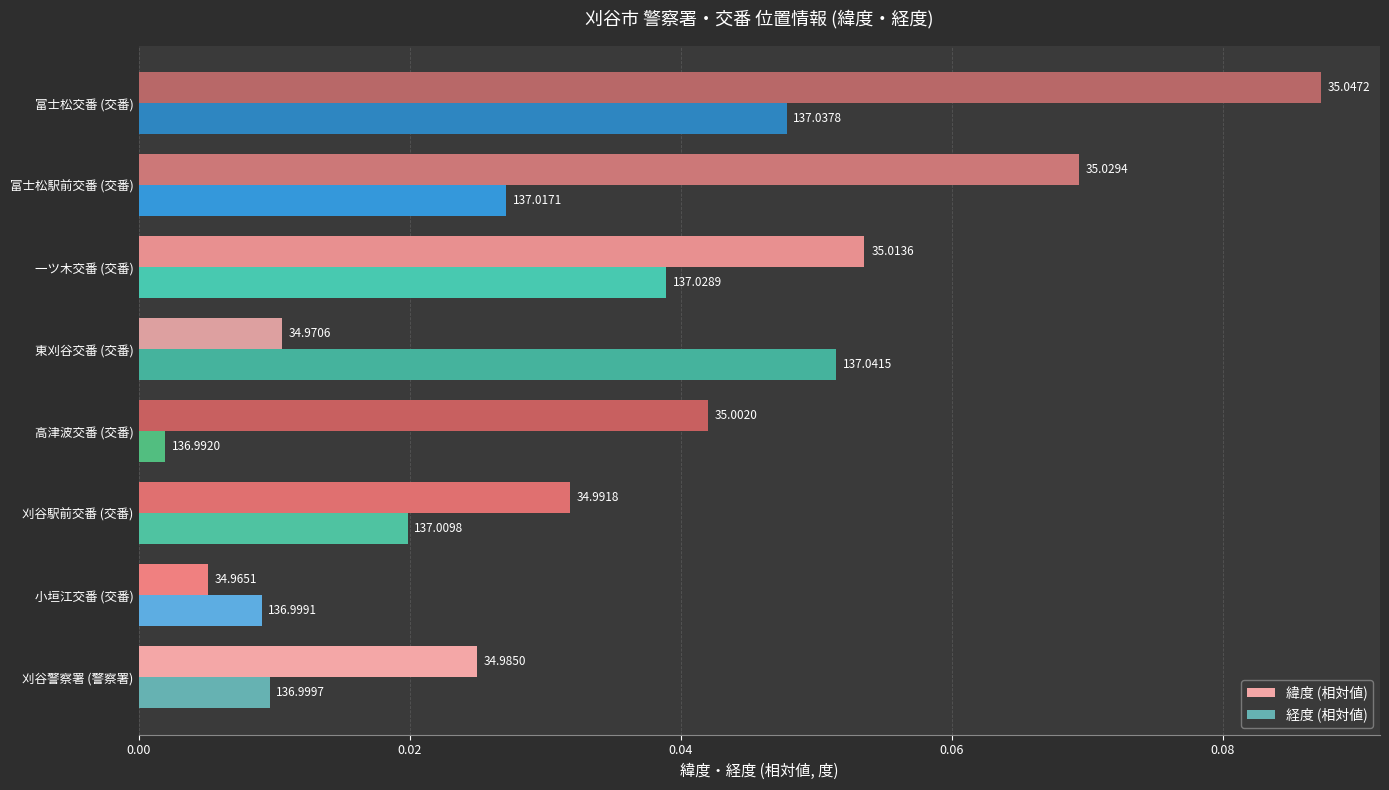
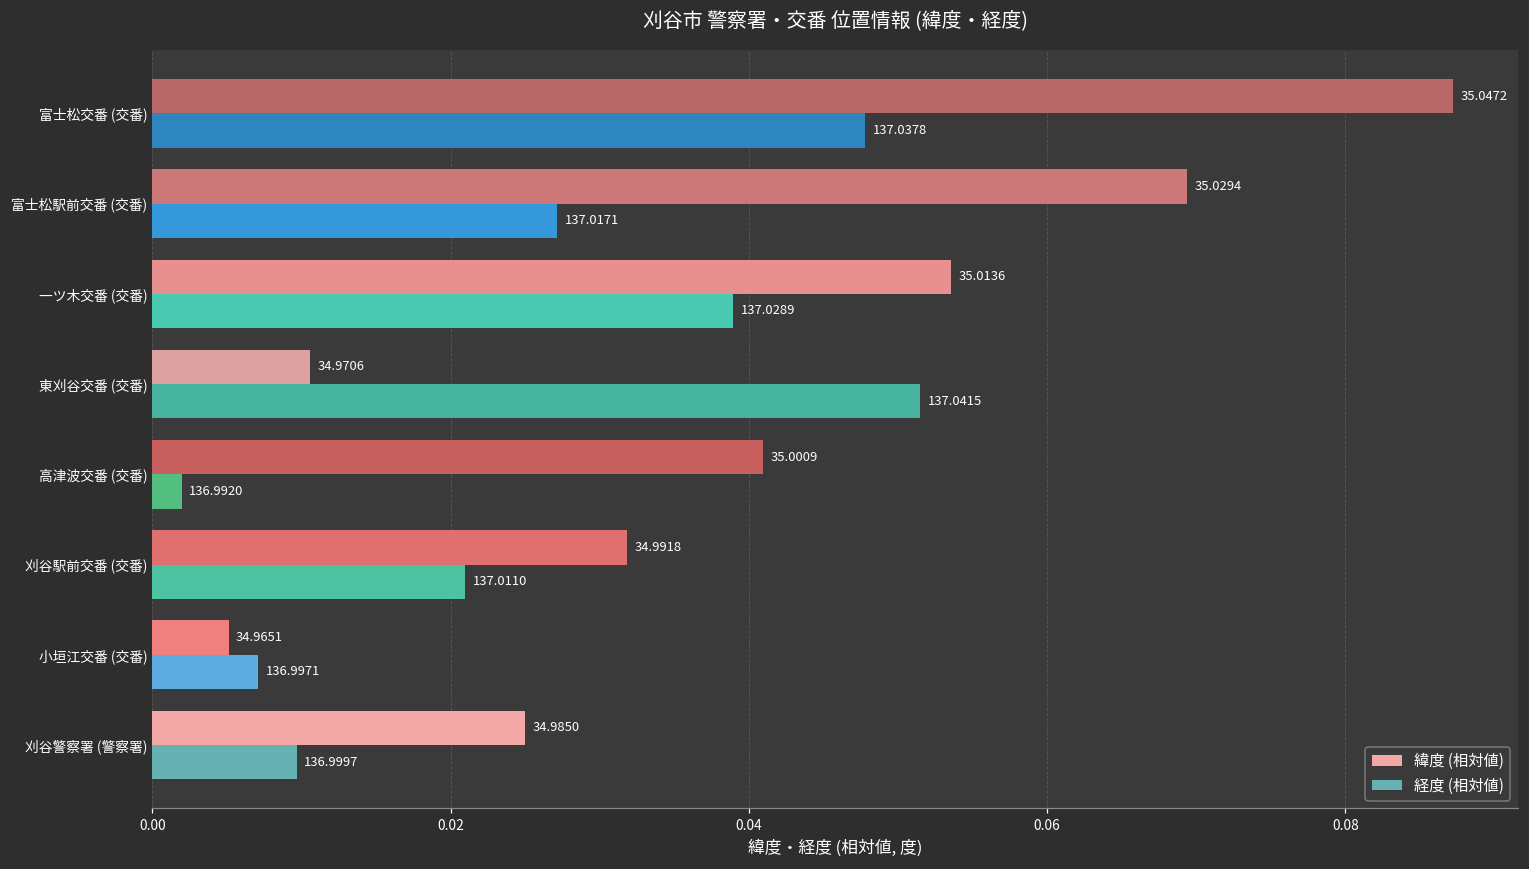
緯度 (相対値), 高津波交番 (交番): 35.0020 -> 35.0009
経度 (相対値), 刈谷駅前交番 (交番): 137.0098 -> 137.0110
経度 (相対値), 小垣江交番 (交番): 136.9991 -> 136.9971
